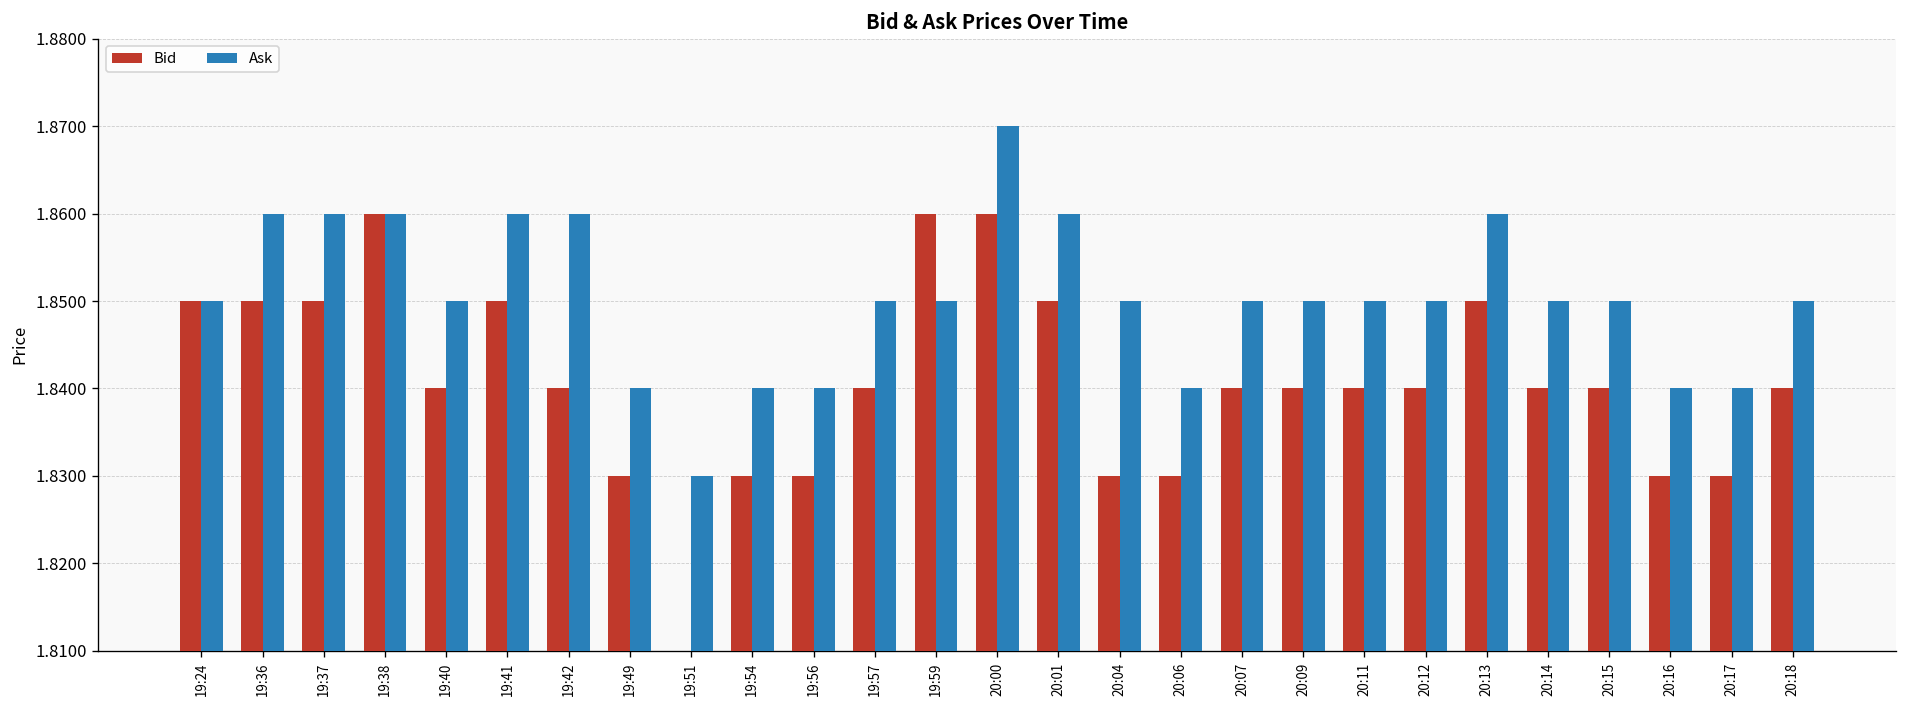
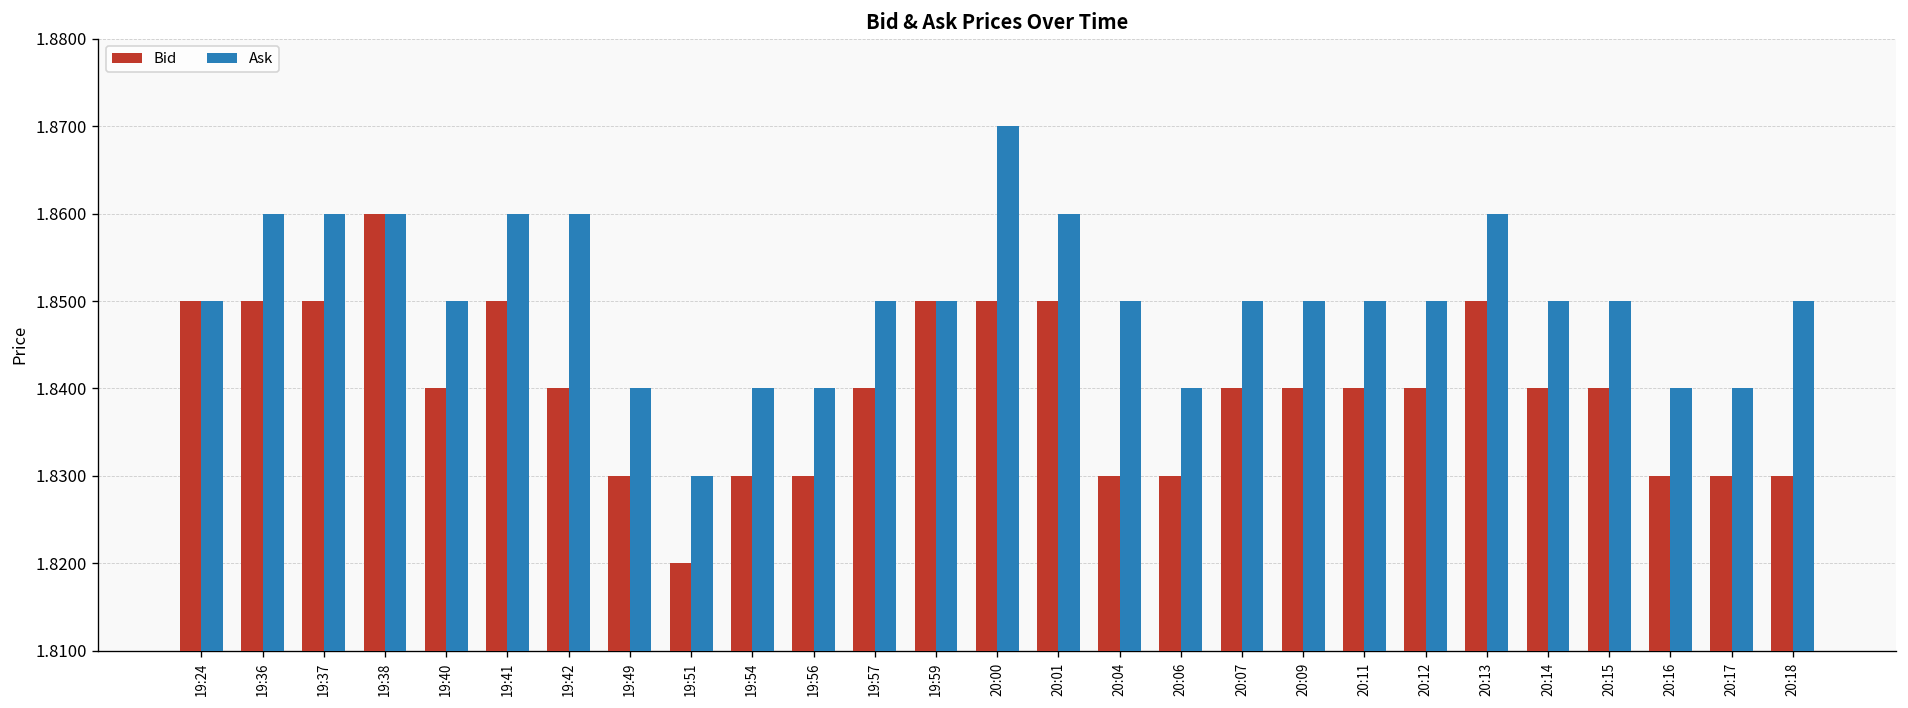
Bid, 19:51: 1.81 -> 1.82
Bid, 19:59: 1.86 -> 1.85
Bid, 20:00: 1.86 -> 1.85
Bid, 20:18: 1.84 -> 1.83
